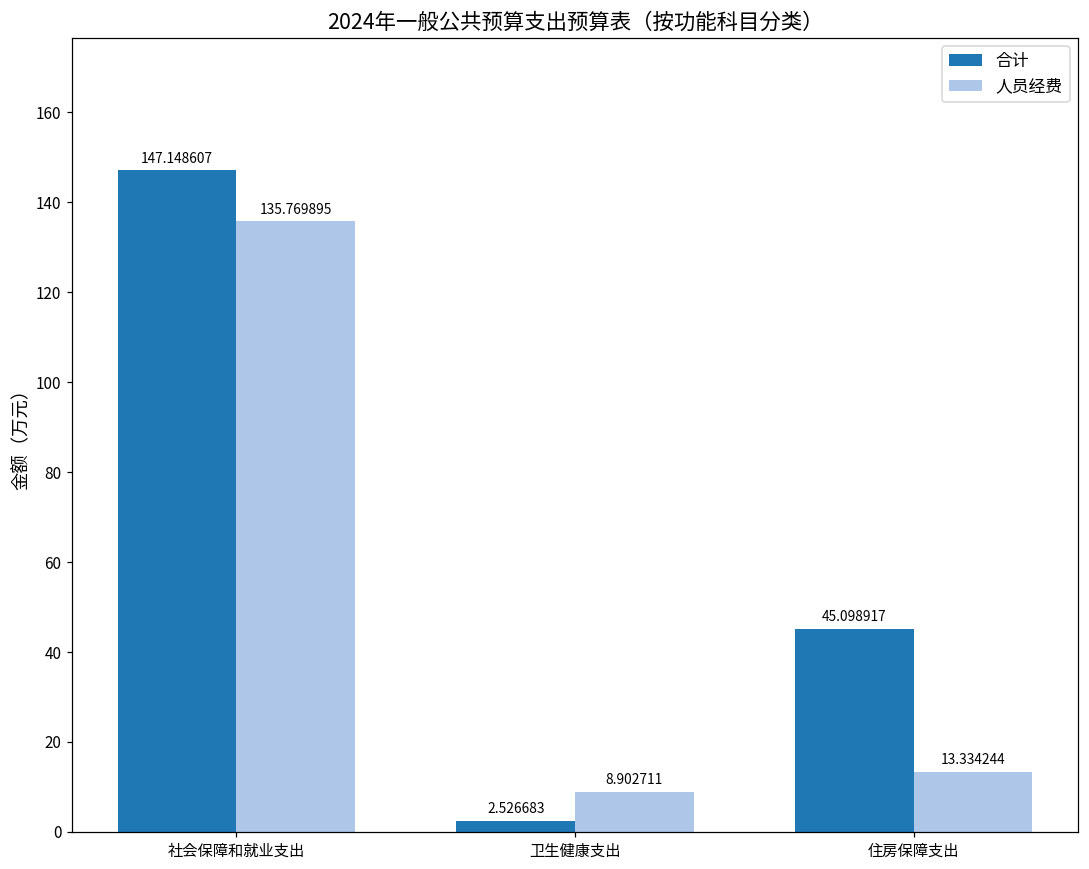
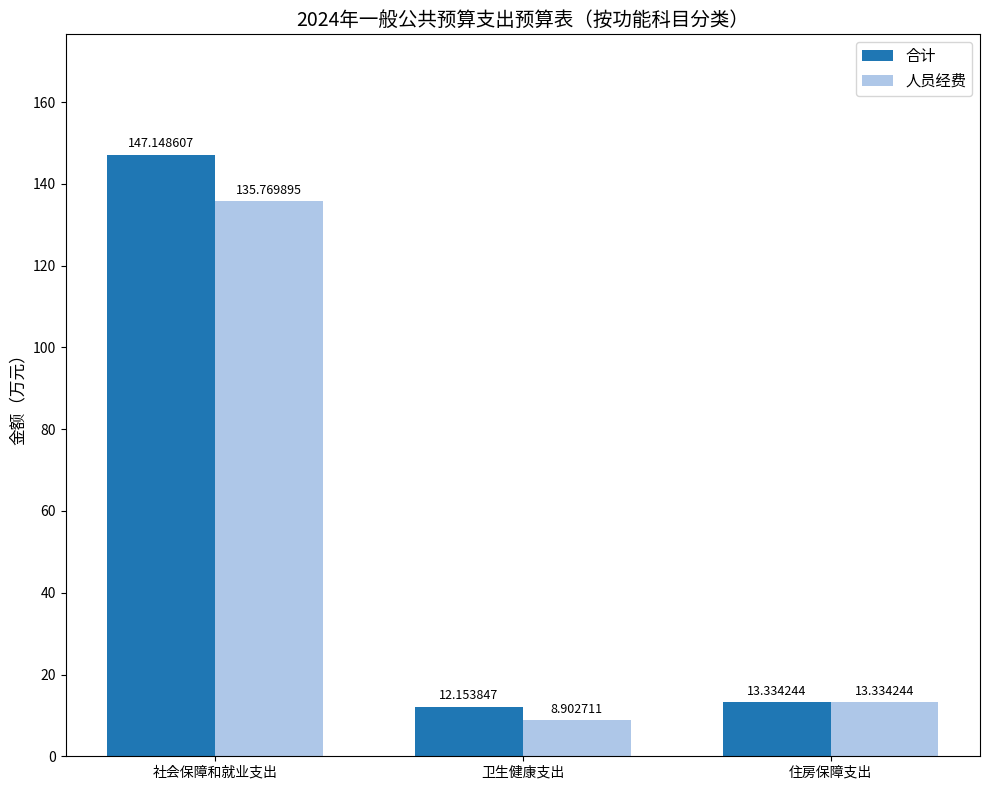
合计, 卫生健康支出: 2.526683 -> 12.153847
合计, 住房保障支出: 45.098917 -> 13.334244
